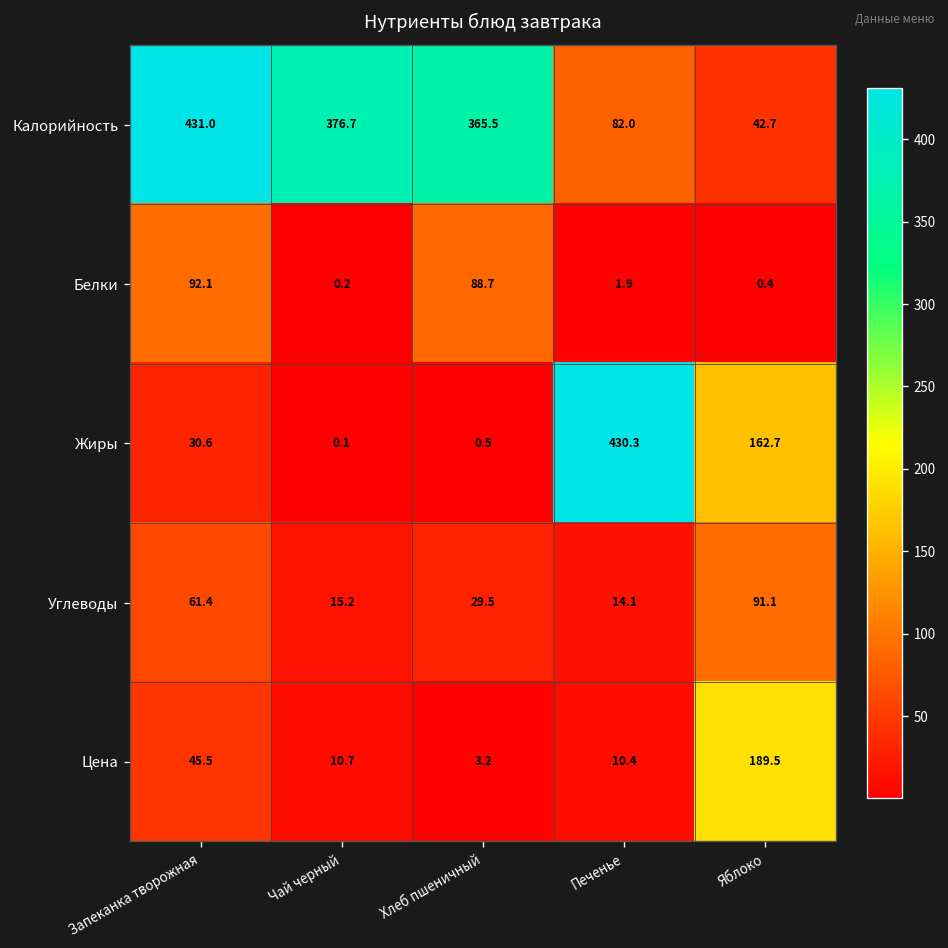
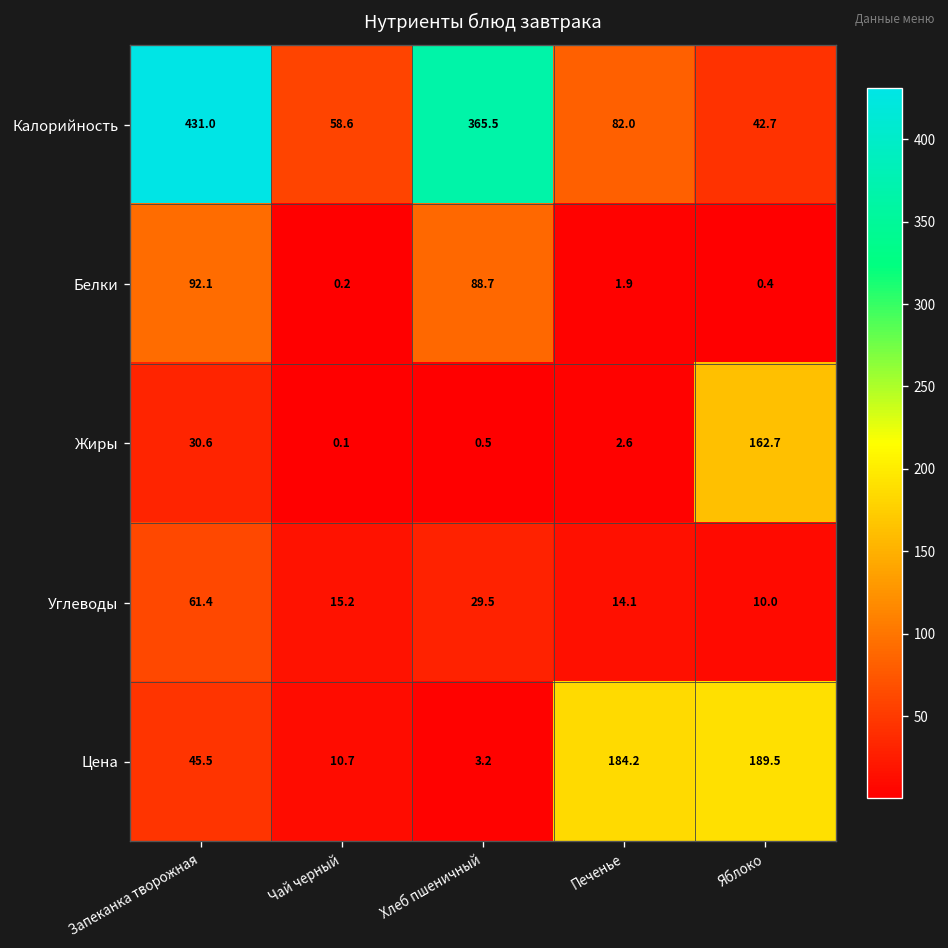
Калорийность, Чай черный: 376.7 -> 58.6
Жиры, Печенье: 430.3 -> 2.6
Углеводы, Яблоко: 91.1 -> 10.0
Цена, Печенье: 10.4 -> 184.2
